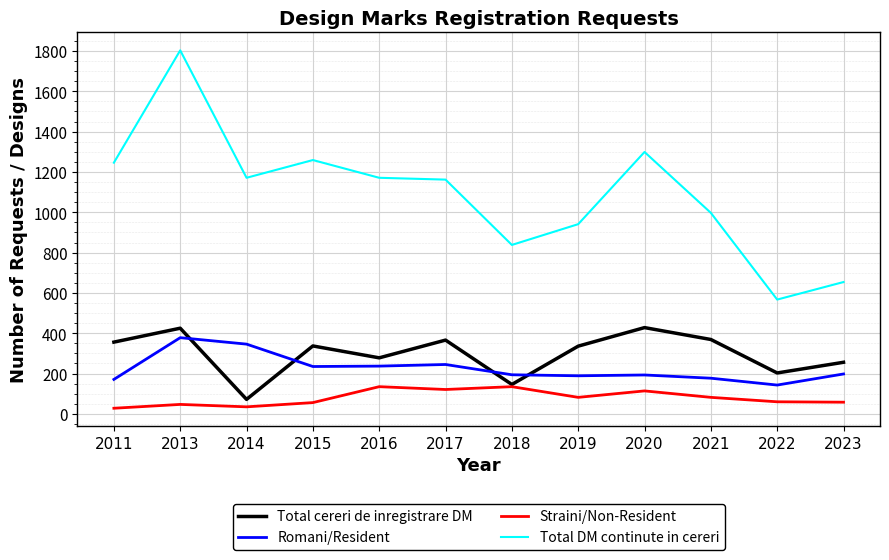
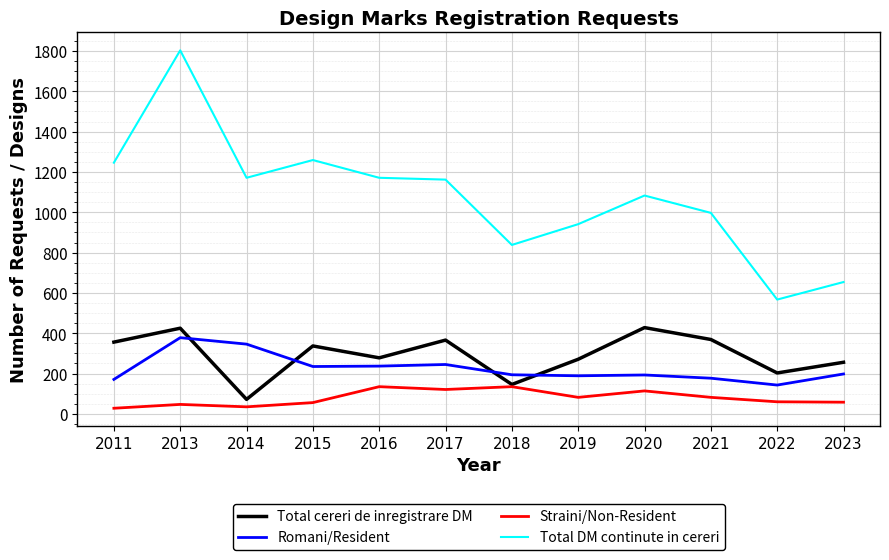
Total cereri de inregistrare DM, 2019: 340 -> 270
Total DM continute in cereri, 2020: 1300 -> 1080
